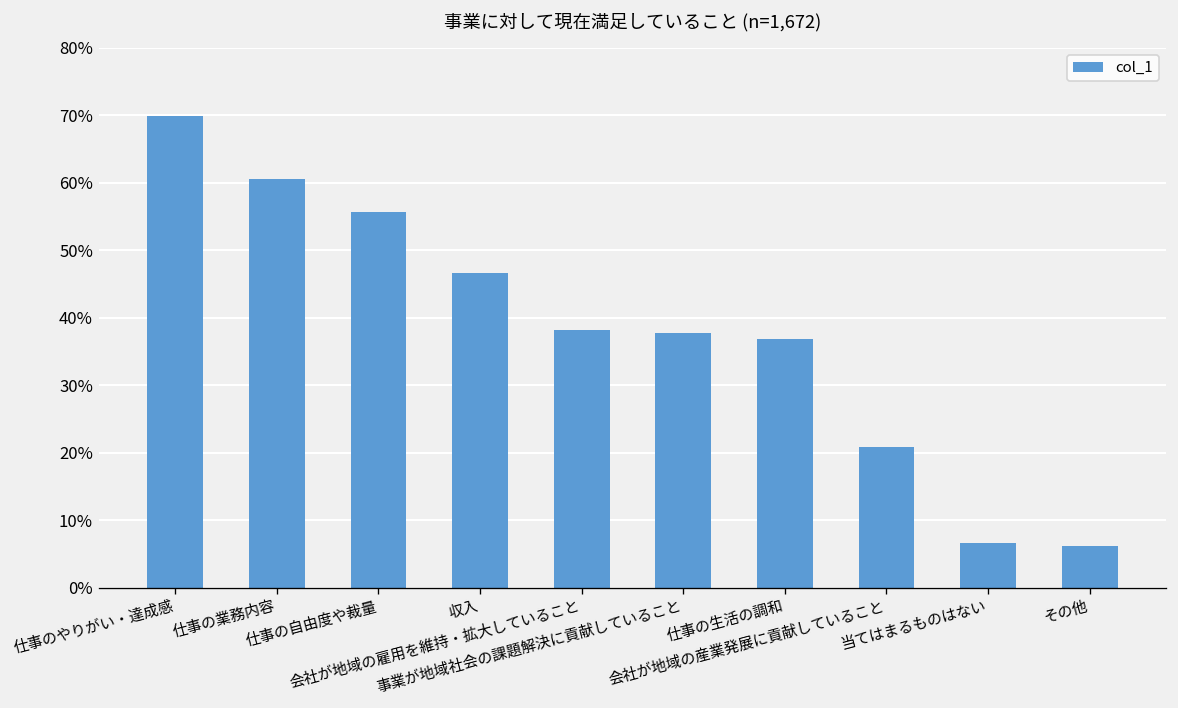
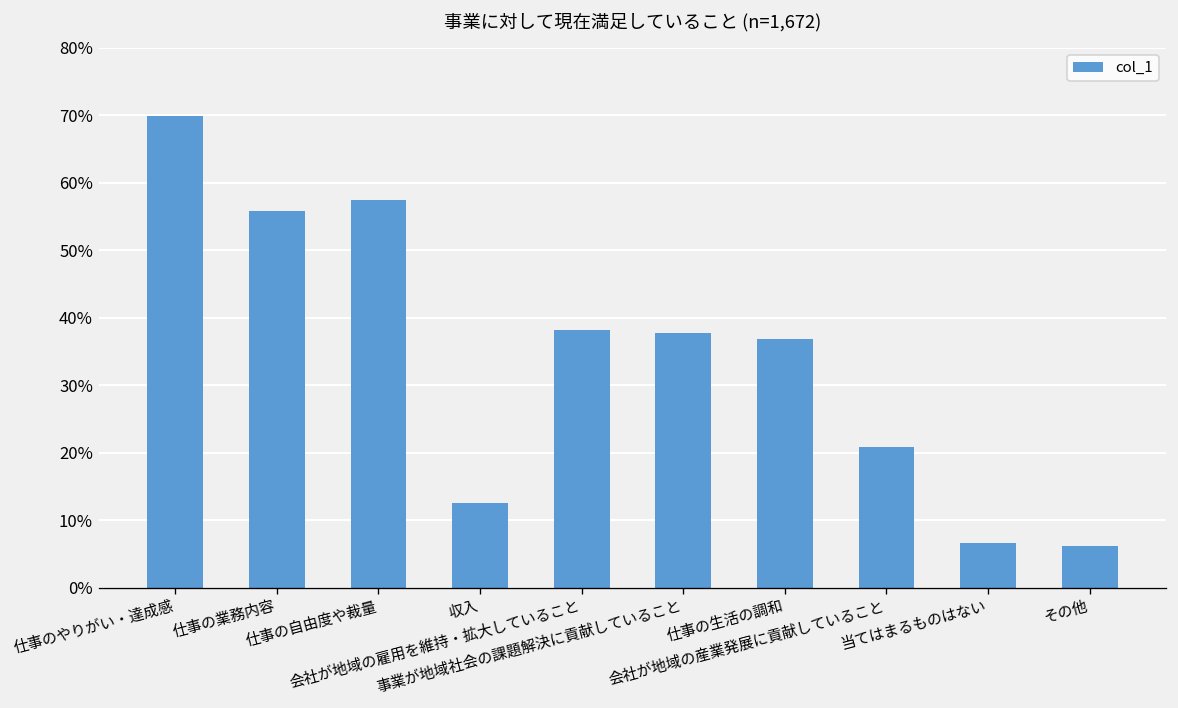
仕事の業務内容: 61% -> 56%
仕事の自由度や裁量: 56% -> 57%
収入: 47% -> 13%
